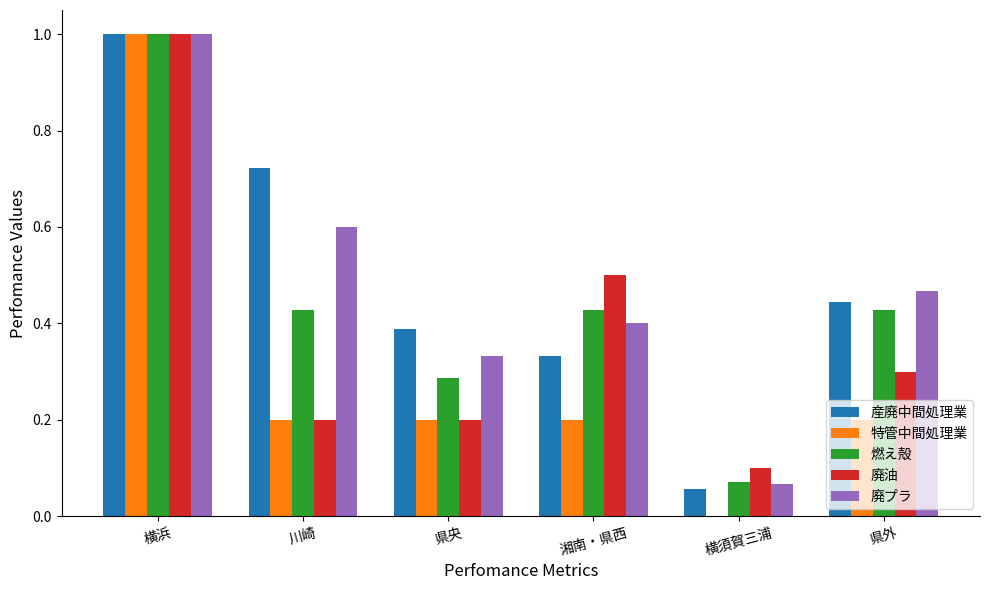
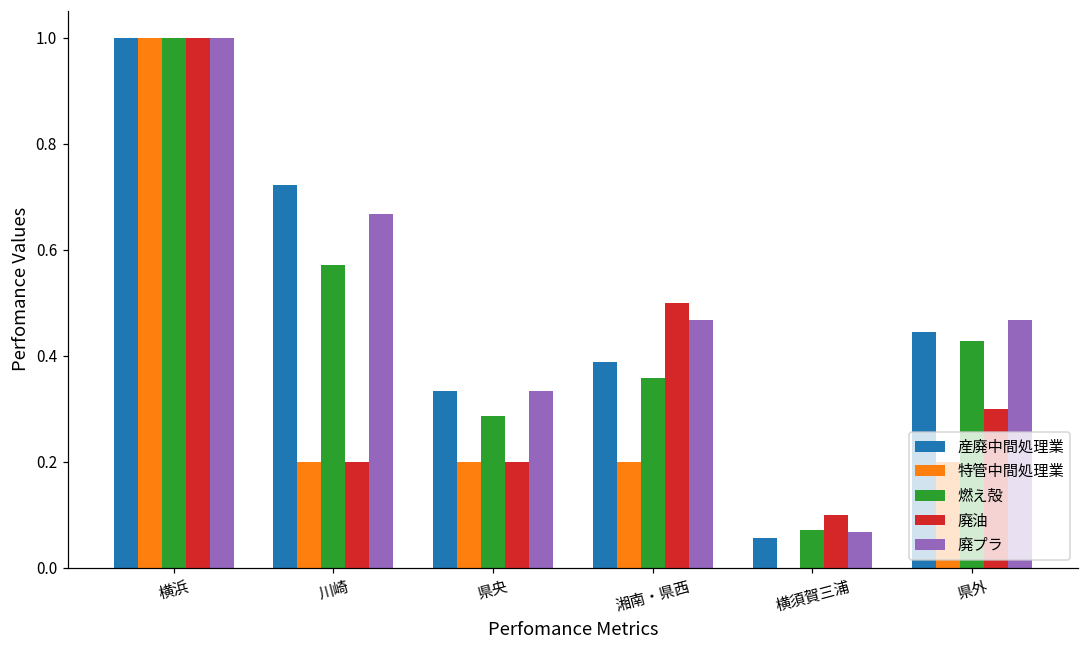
燃え殻, 川崎: 0.43 -> 0.57
廃プラ, 川崎: 0.60 -> 0.67
産廃中間処理業, 県央: 0.39 -> 0.33
産廃中間処理業, 湘南・県西: 0.33 -> 0.39
燃え殻, 湘南・県西: 0.43 -> 0.36
廃プラ, 湘南・県西: 0.40 -> 0.47
